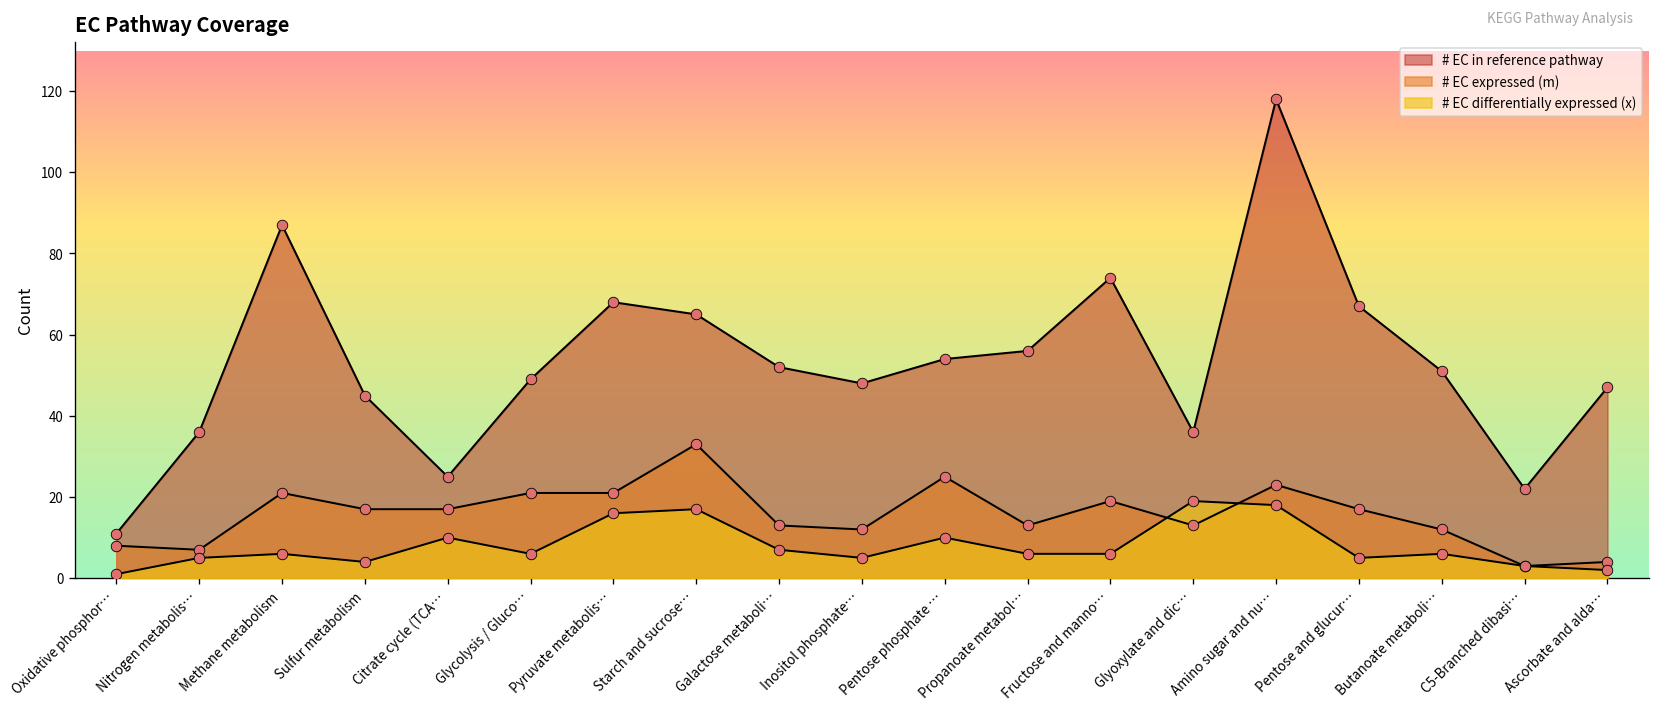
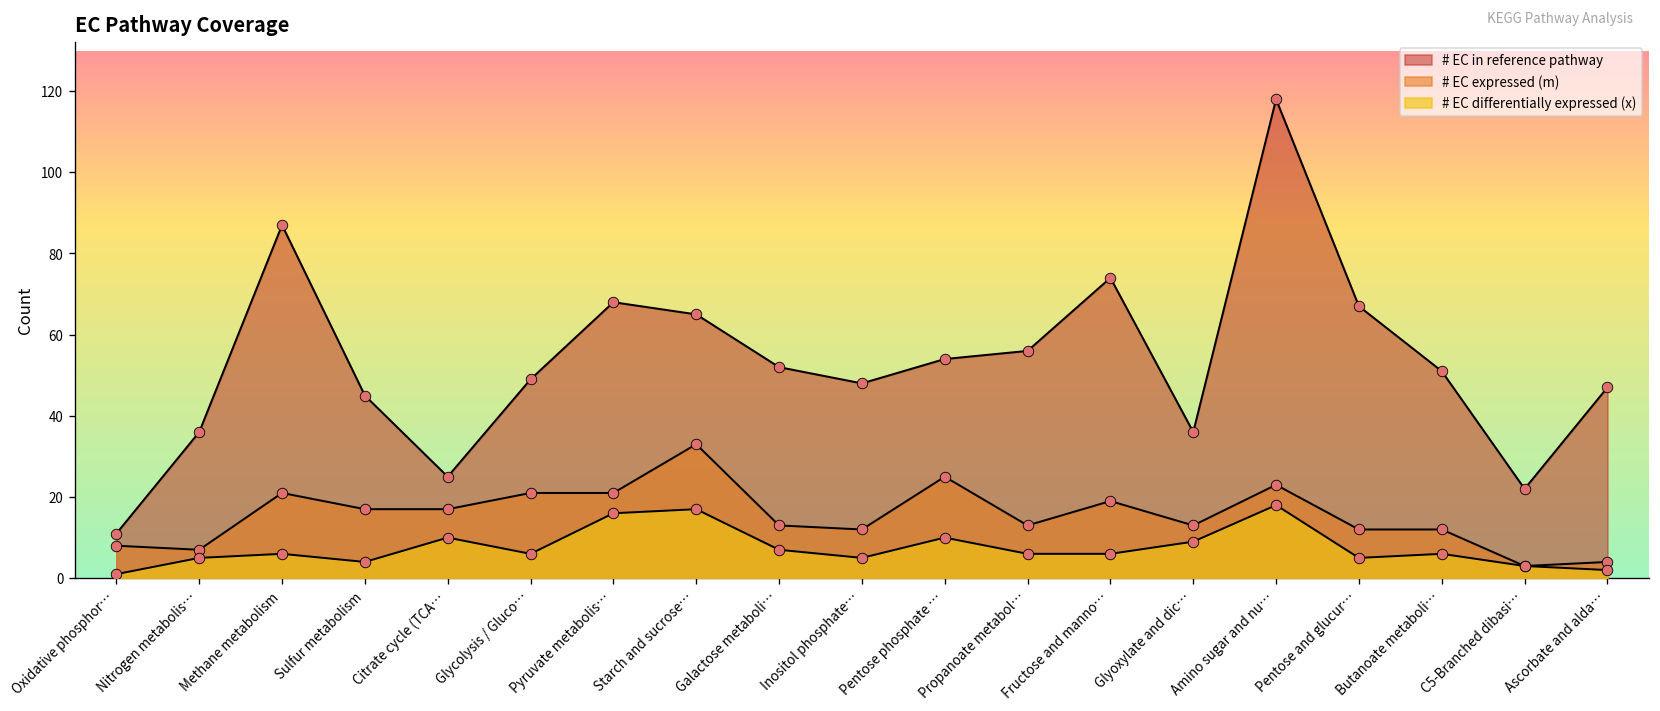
# EC differentially expressed (x), Glyoxylate and dic…: 19 -> 9
# EC expressed (m), Pentose and glucur…: 17 -> 12
